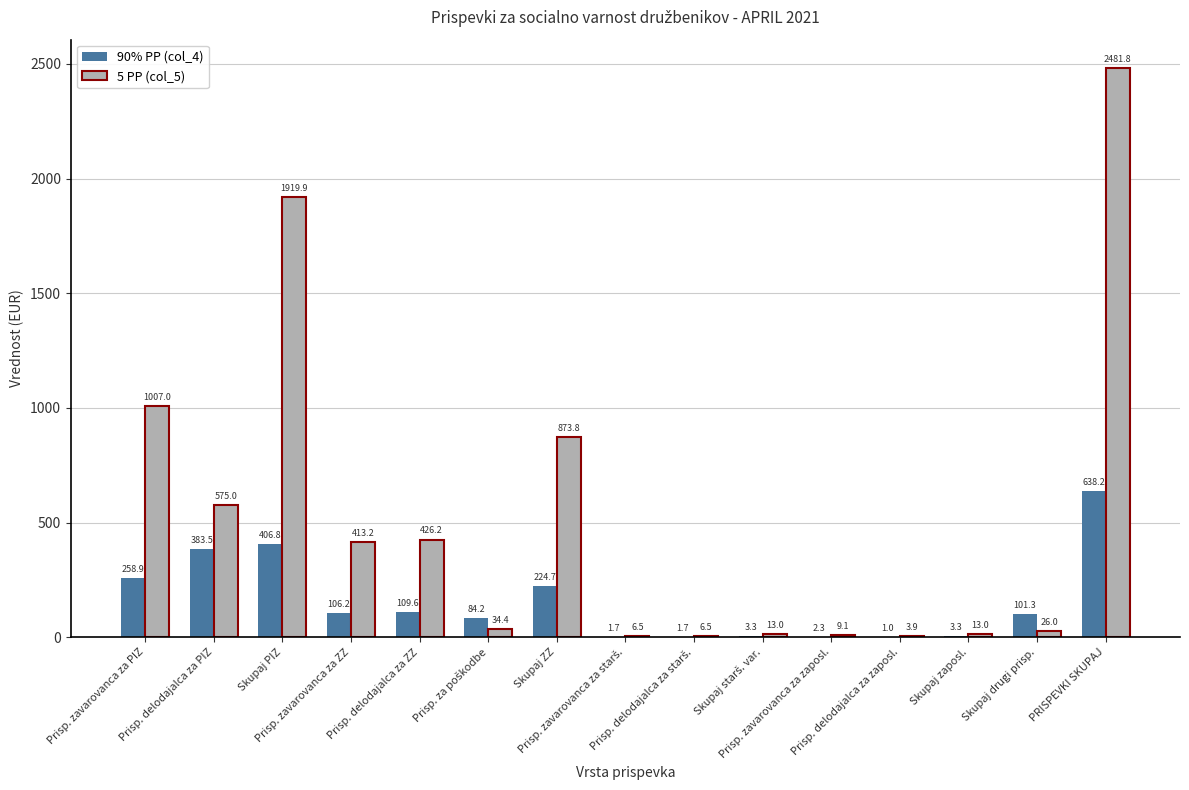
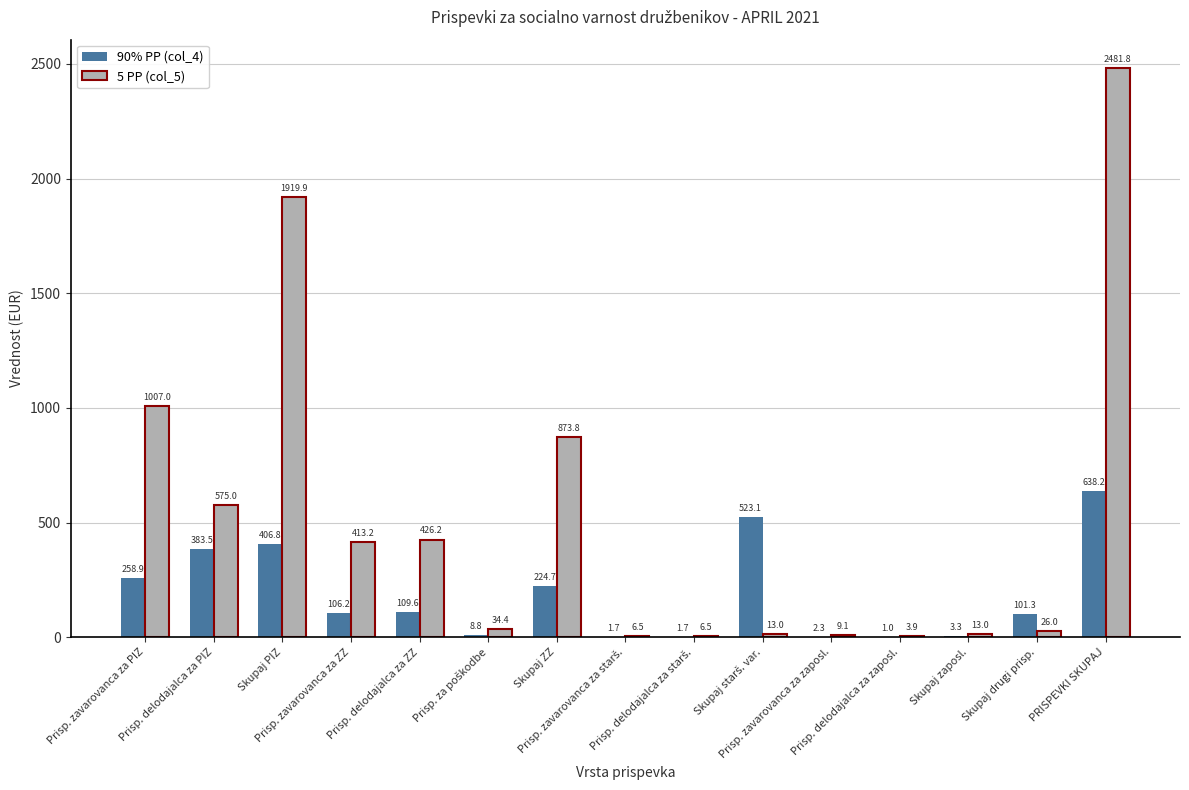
90% PP (col_4), Prisp. za poškodbe: 84.2 -> 8.8
90% PP (col_4), Skupaj starš. var.: 3.3 -> 523.1
